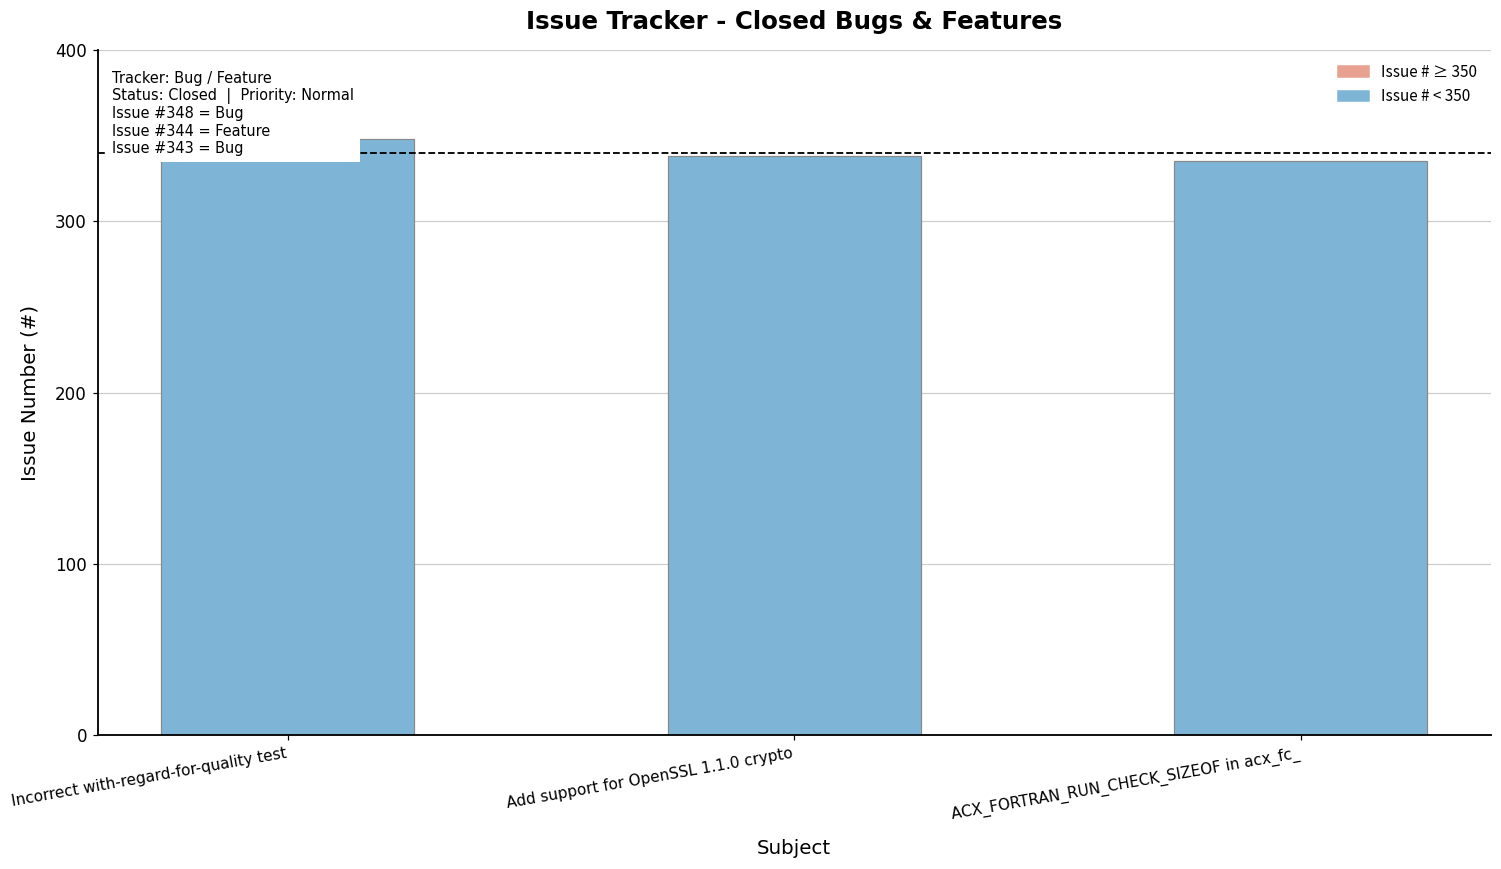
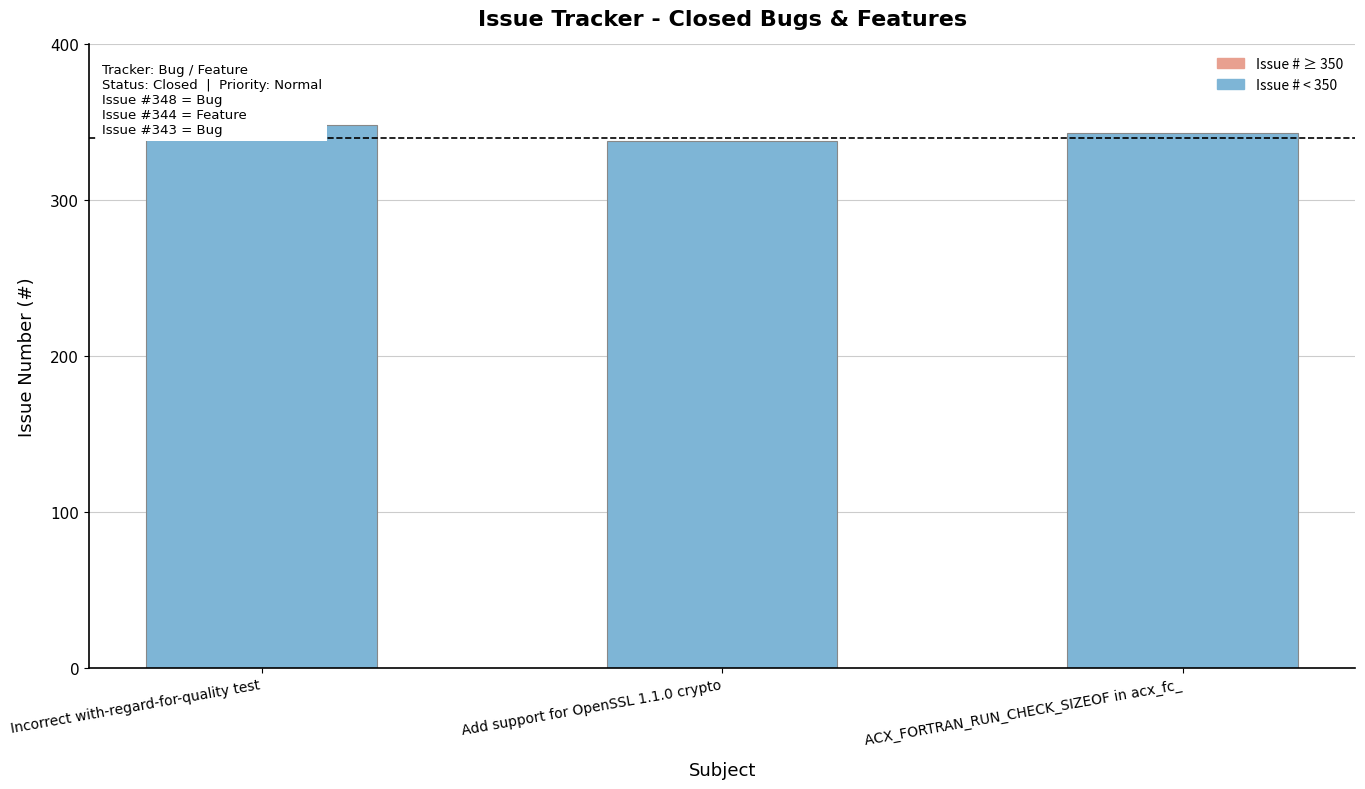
ACX_FORTRAN_RUN_CHECK_SIZEOF in acx_fc_: 335 -> 343
